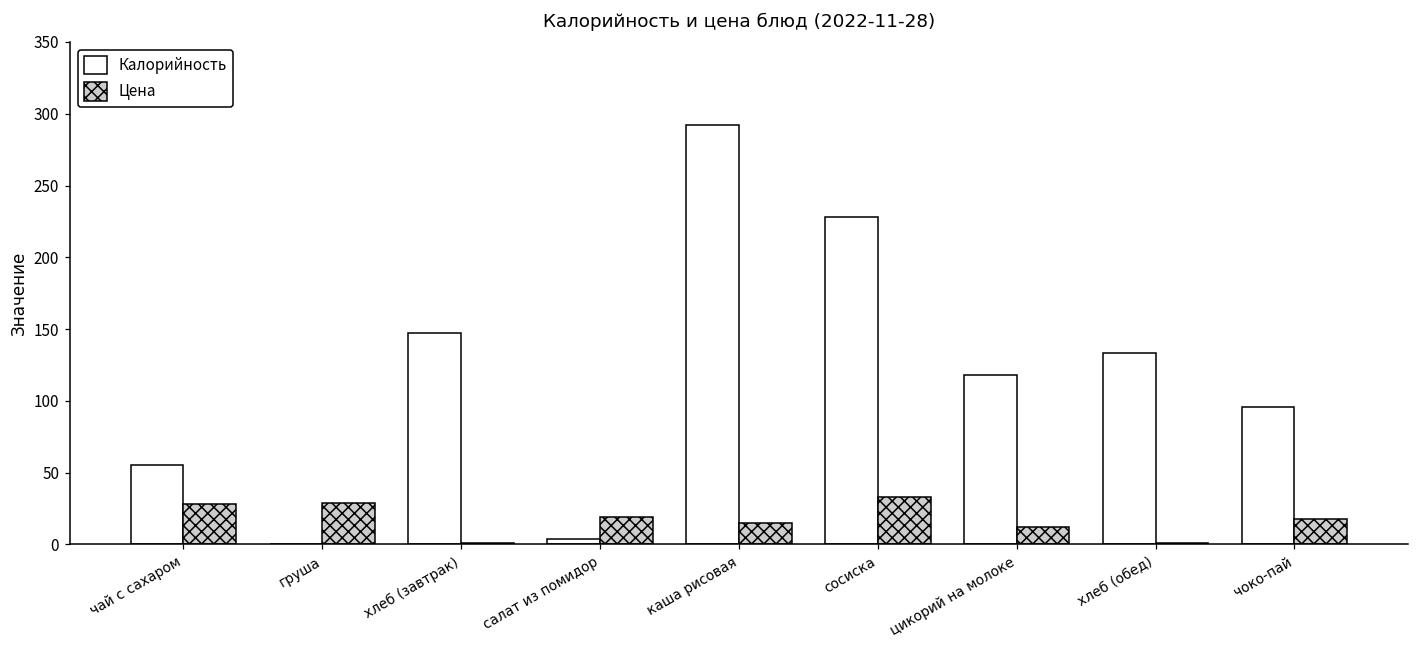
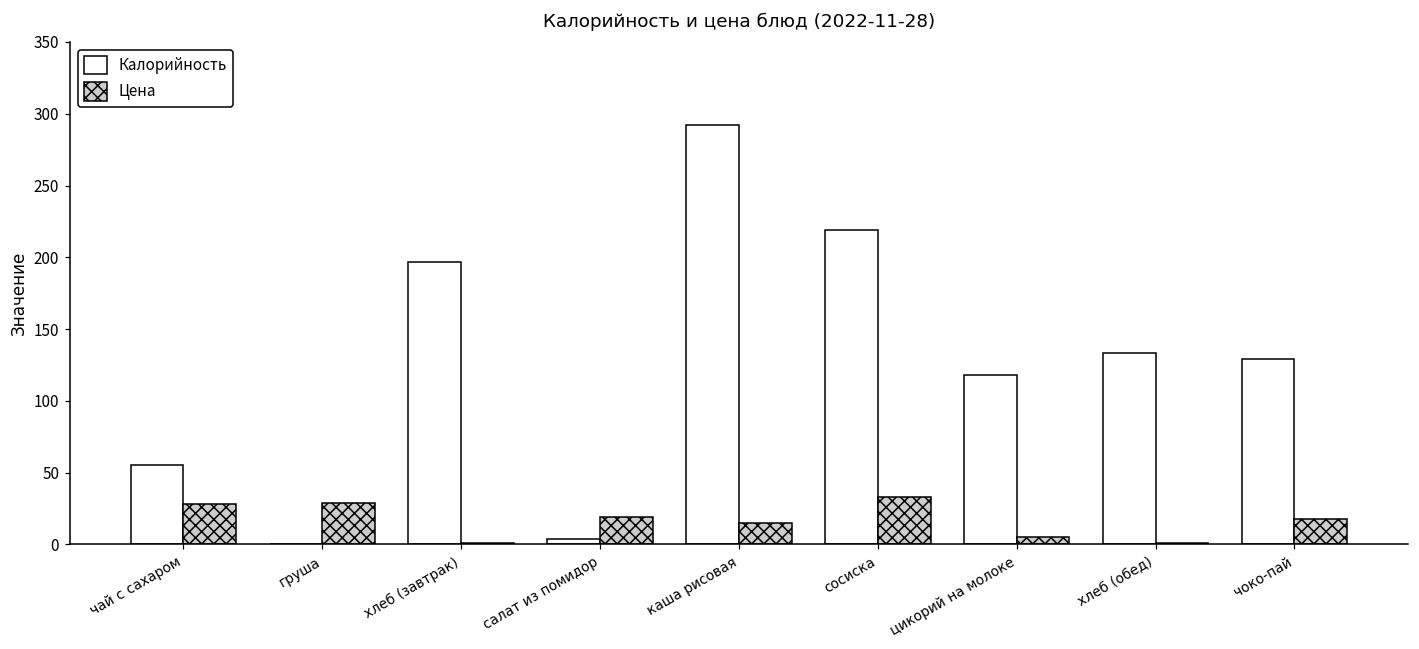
Калорийность, хлеб (завтрак): 147 -> 197
Калорийность, сосиска: 228 -> 219
Цена, цикорий на молоке: 12 -> 5
Калорийность, чоко-пай: 96 -> 129
